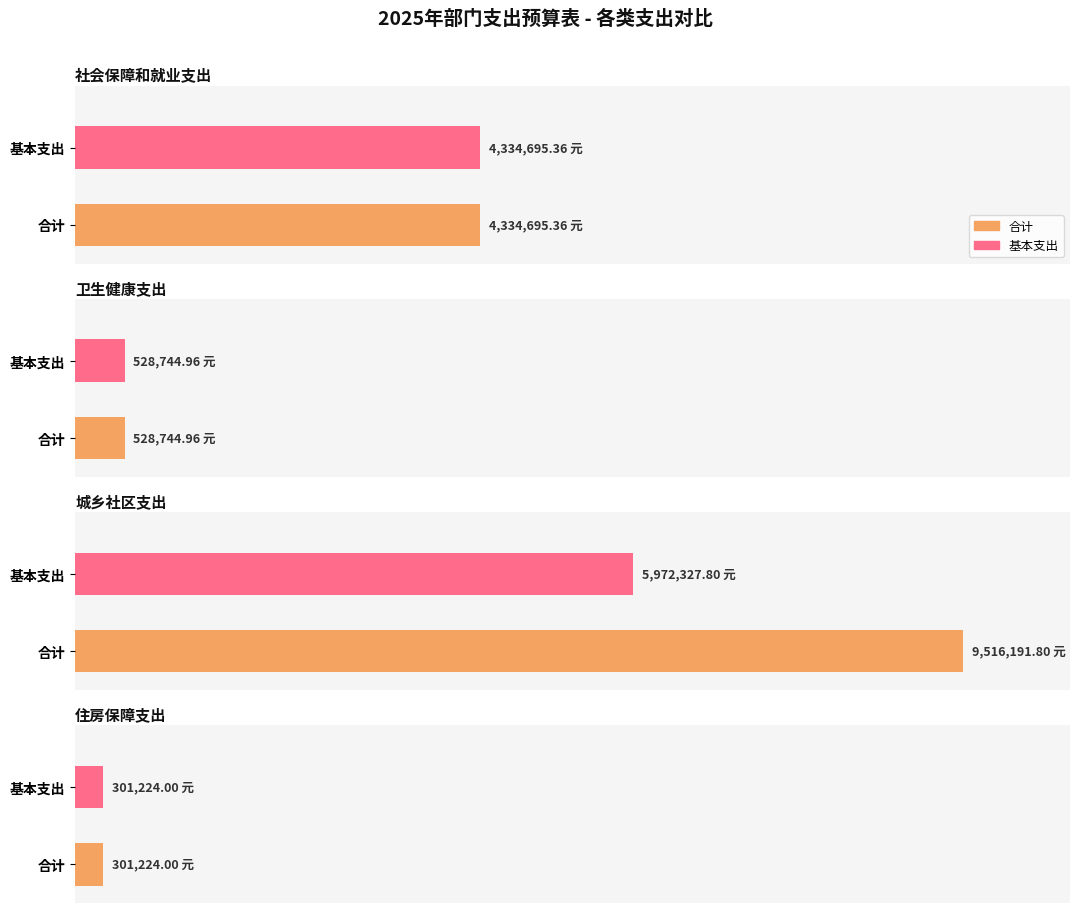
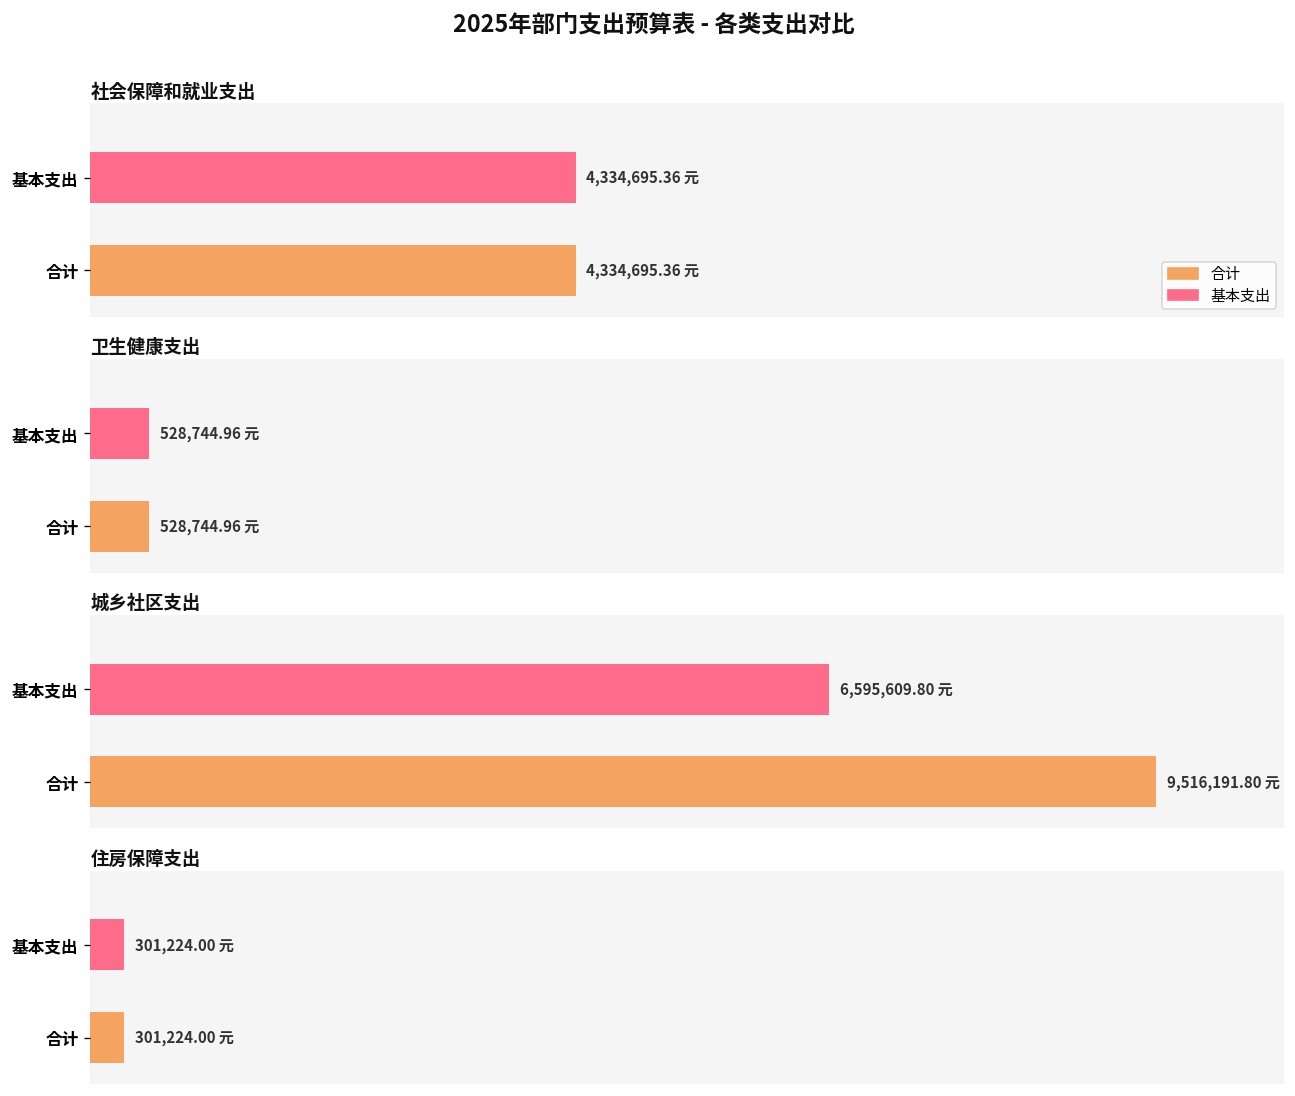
城乡社区支出, 基本支出: 5,972,327.80 -> 6,595,609.80
